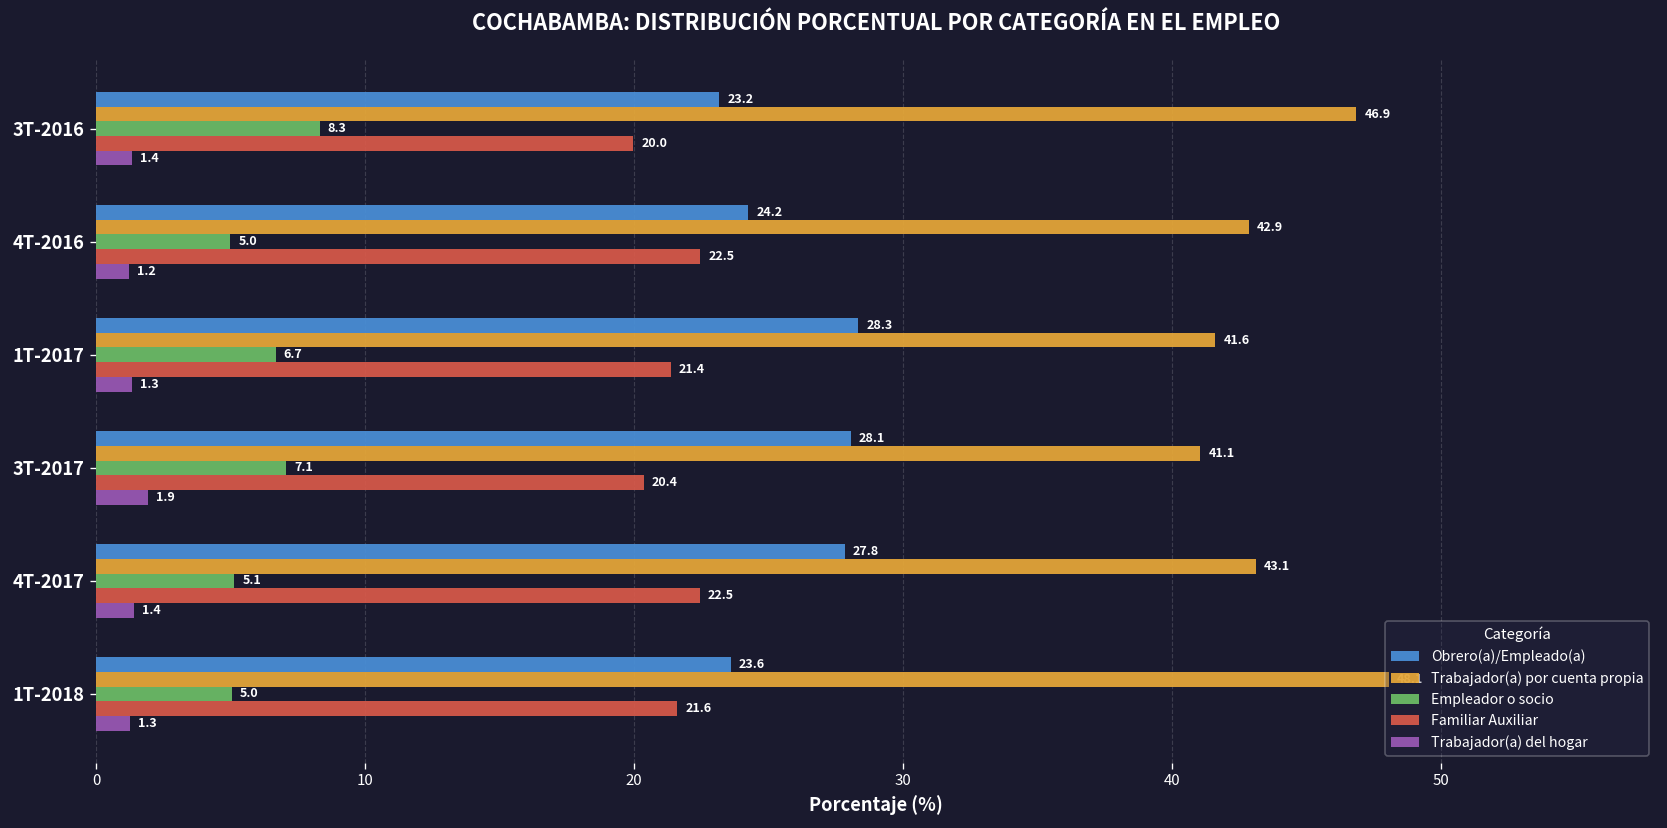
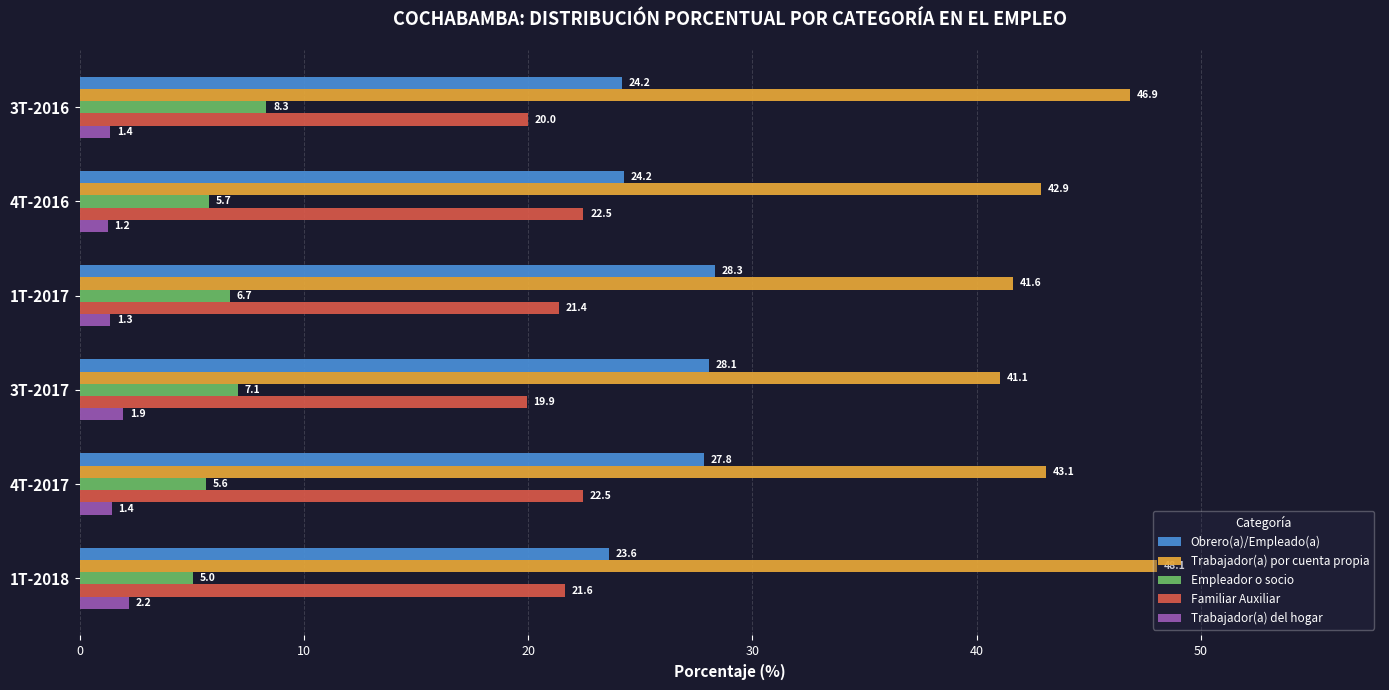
Obrero(a)/Empleado(a), 3T-2016: 23.2 -> 24.2
Empleador o socio, 4T-2016: 5.0 -> 5.7
Familiar Auxiliar, 3T-2017: 20.4 -> 19.9
Empleador o socio, 4T-2017: 5.1 -> 5.6
Trabajador(a) del hogar, 1T-2018: 1.3 -> 2.2
